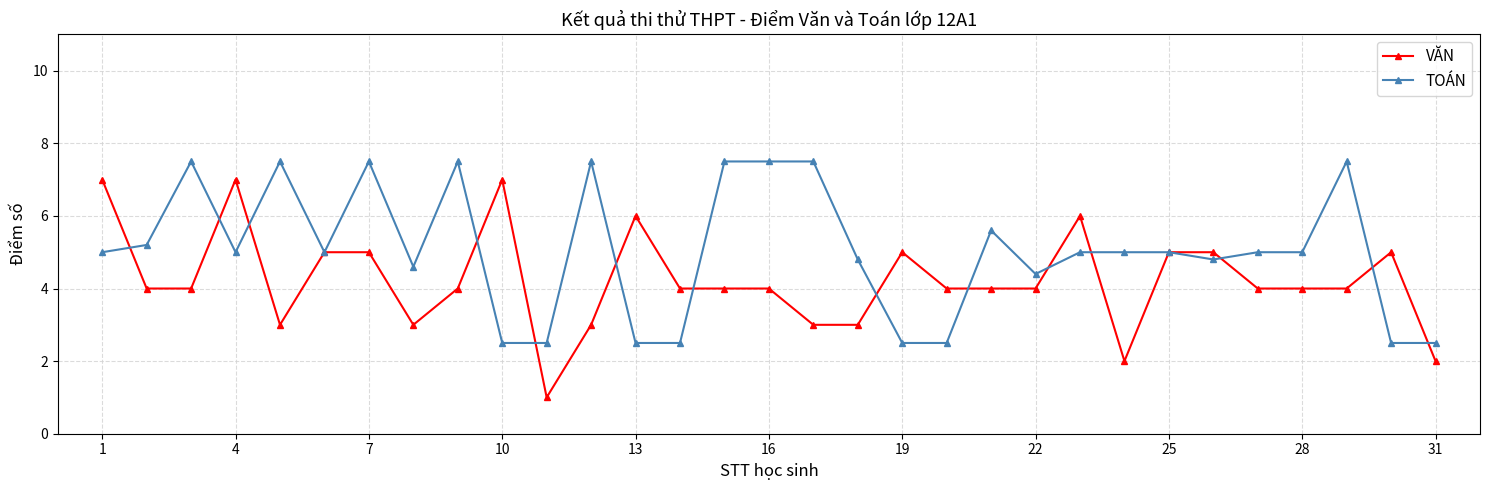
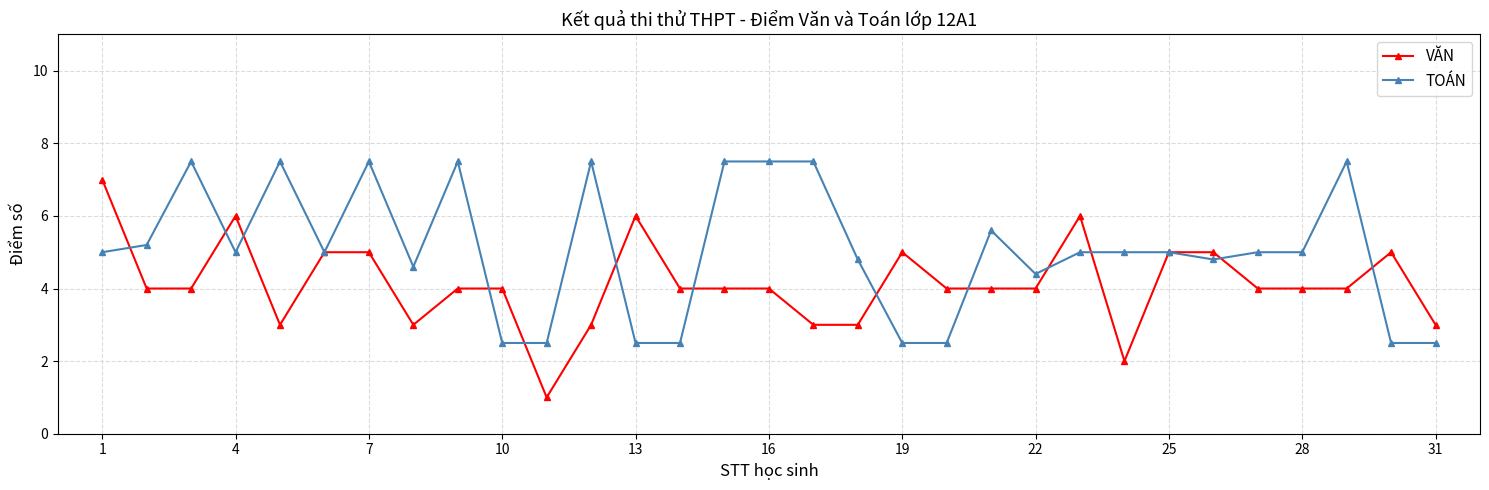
VĂN, 4: 7 -> 6
VĂN, 10: 7 -> 4
VĂN, 31: 2 -> 3
